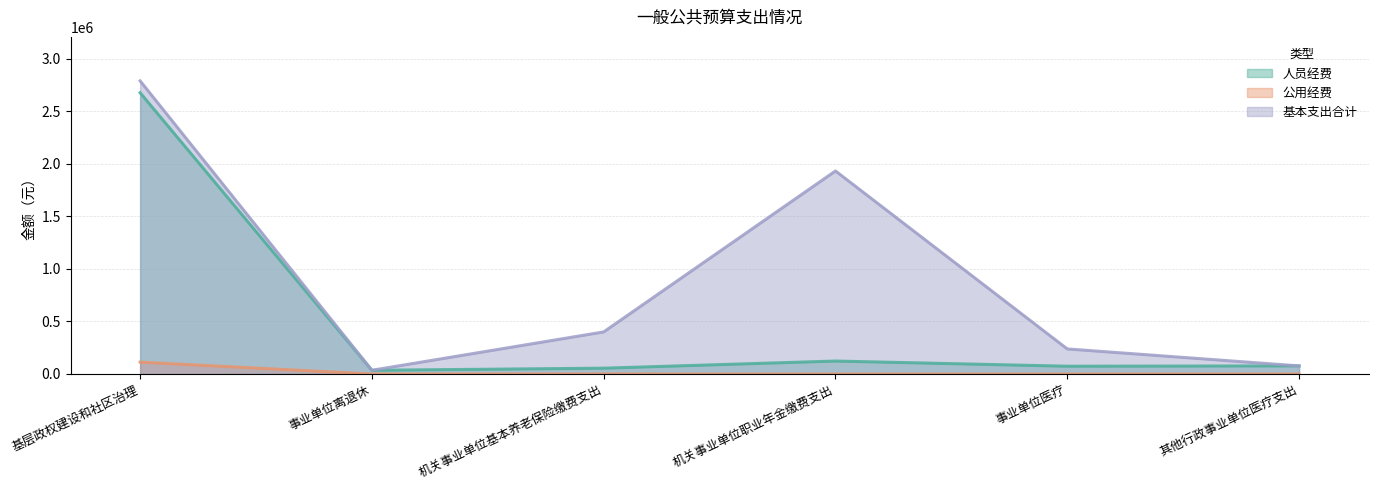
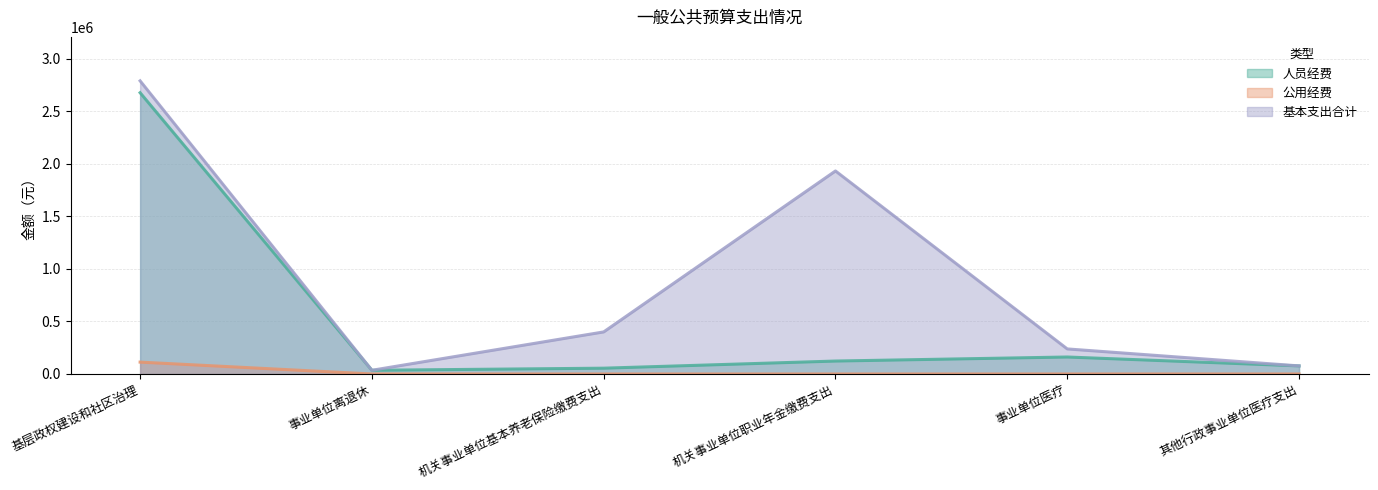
人员经费, 事业单位医疗: 70000 -> 160000
